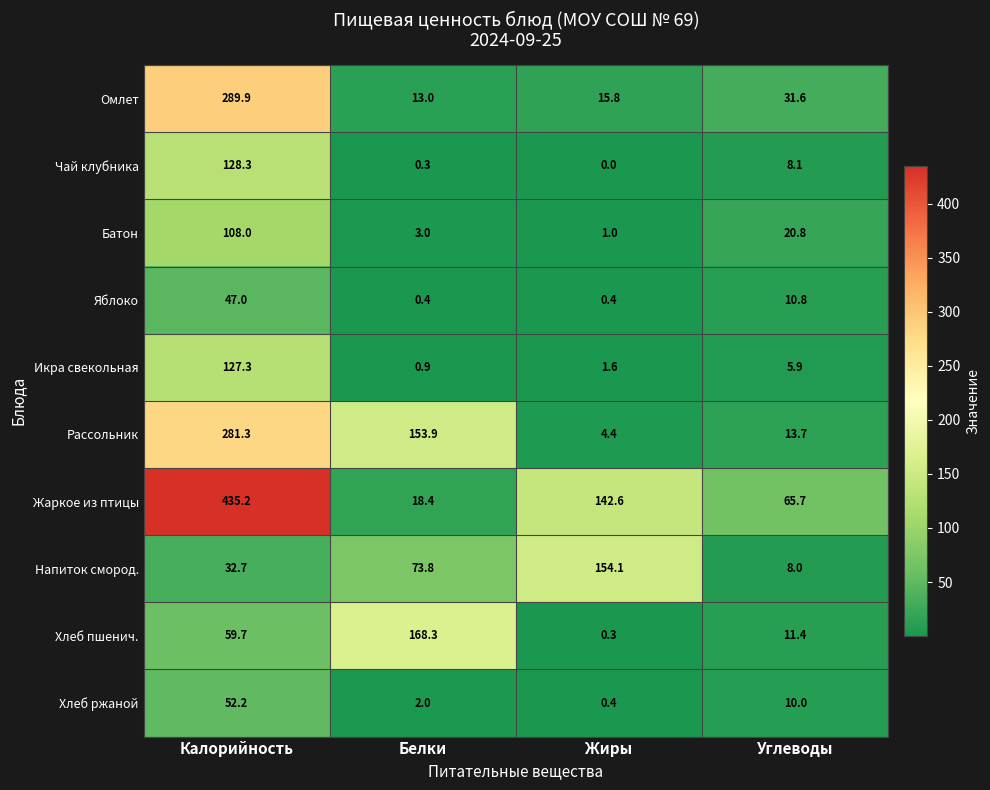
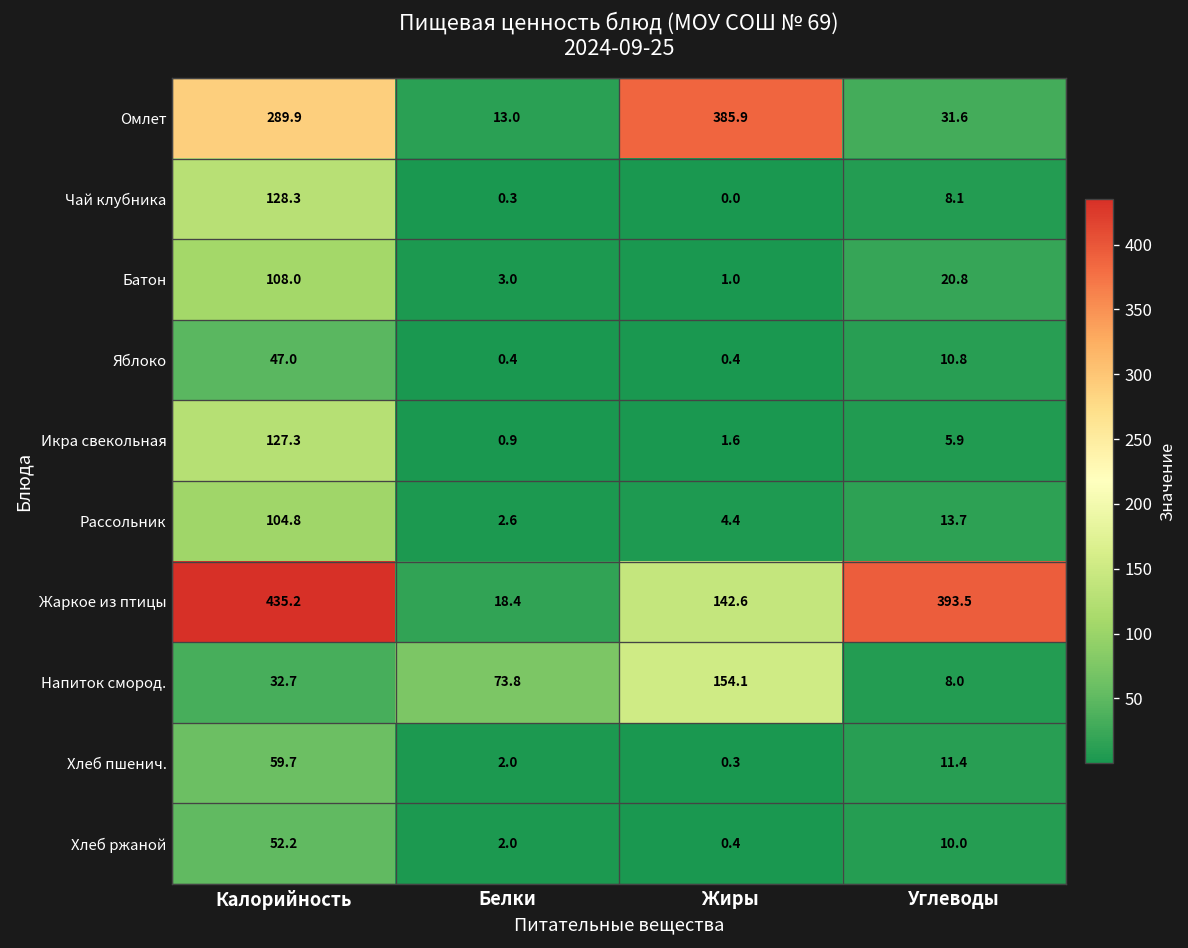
Омлет, Жиры: 15.8 -> 385.9
Рассольник, Калорийность: 281.3 -> 104.8
Рассольник, Белки: 153.9 -> 2.6
Жаркое из птицы, Углеводы: 65.7 -> 393.5
Хлеб пшенич., Белки: 168.3 -> 2.0
